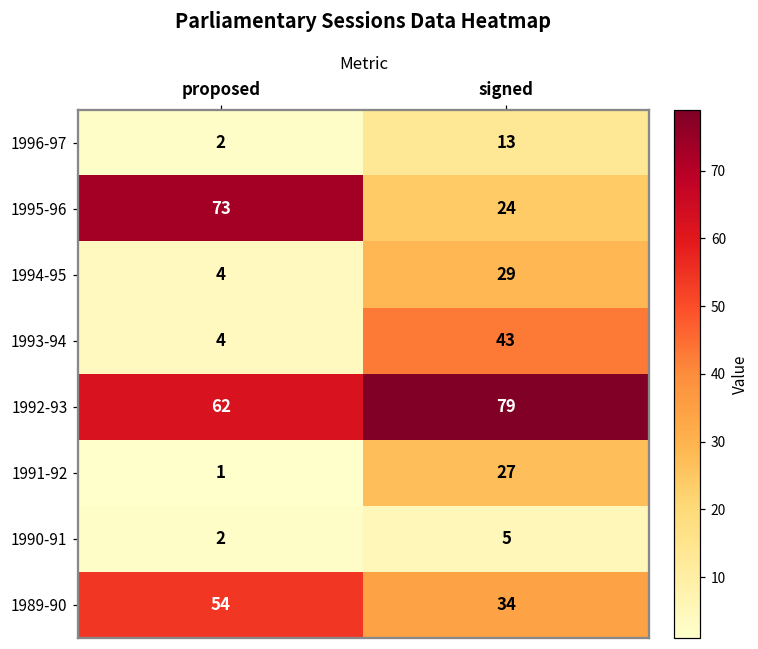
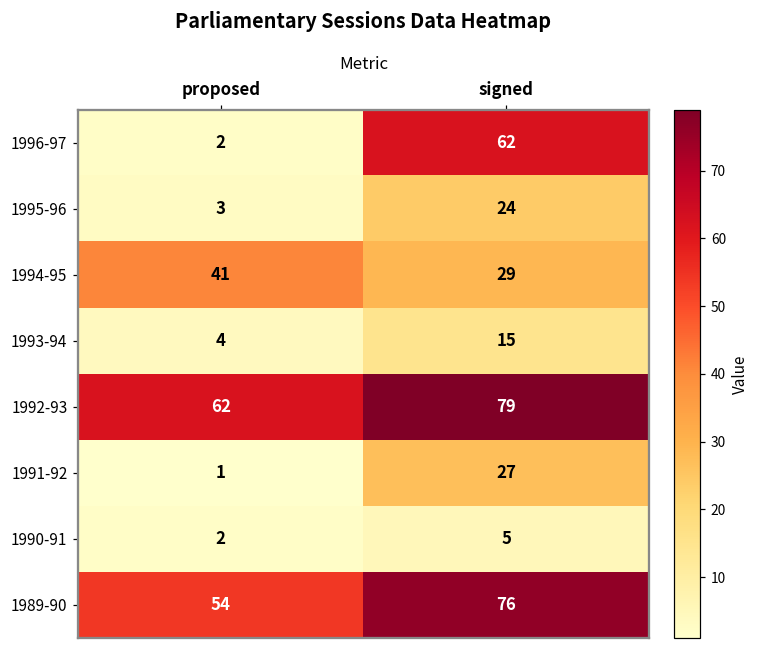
1996-97, signed: 13 -> 62
1995-96, proposed: 73 -> 3
1994-95, proposed: 4 -> 41
1993-94, signed: 43 -> 15
1989-90, signed: 34 -> 76
